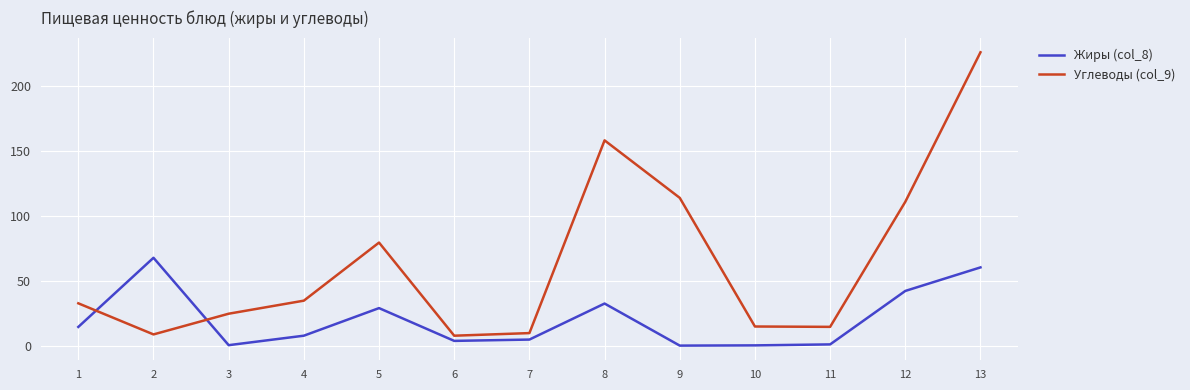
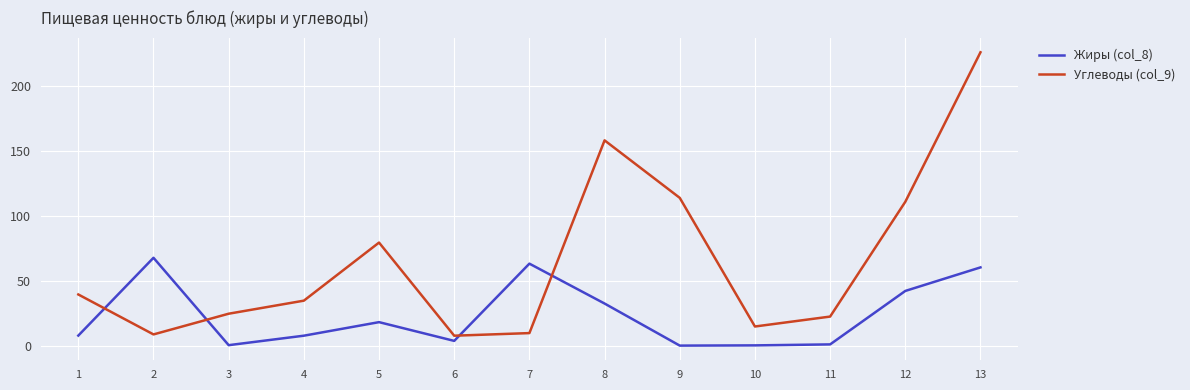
Жиры (col_8), 1: 14 -> 8
Углеводы (col_9), 1: 33 -> 39
Жиры (col_8), 5: 29 -> 18
Жиры (col_8), 7: 5 -> 63
Углеводы (col_9), 11: 14 -> 22
